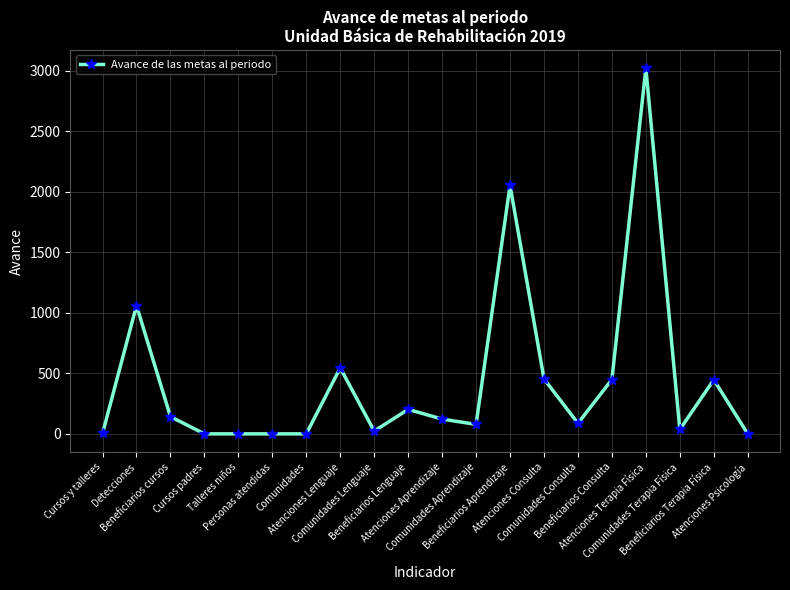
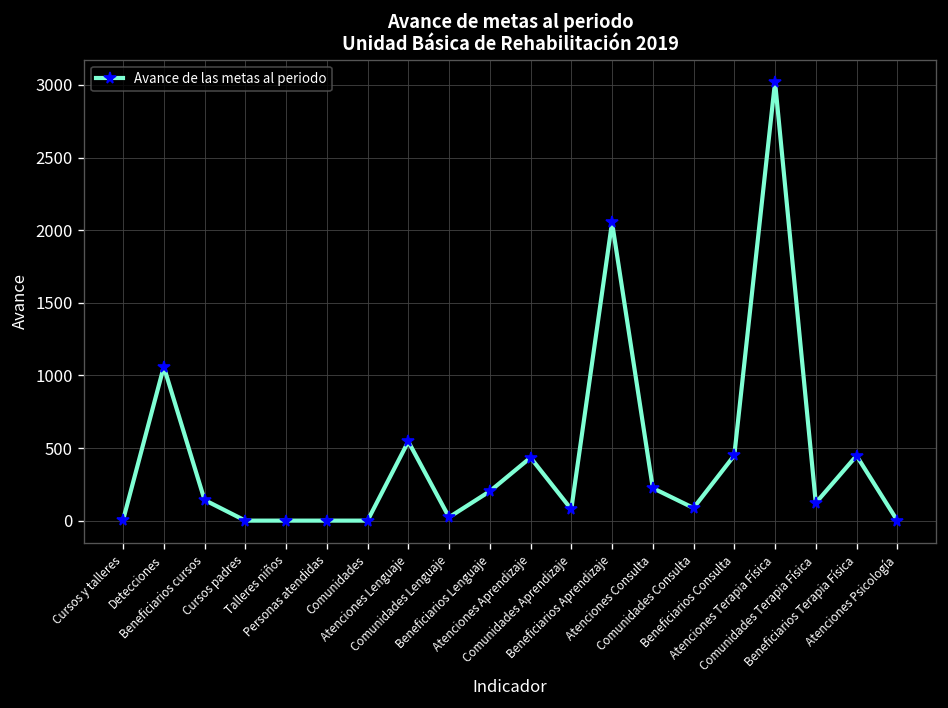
Atenciones Aprendizaje: 120 -> 430
Atenciones Consulta: 450 -> 220
Comunidades Terapia Física: 40 -> 120
